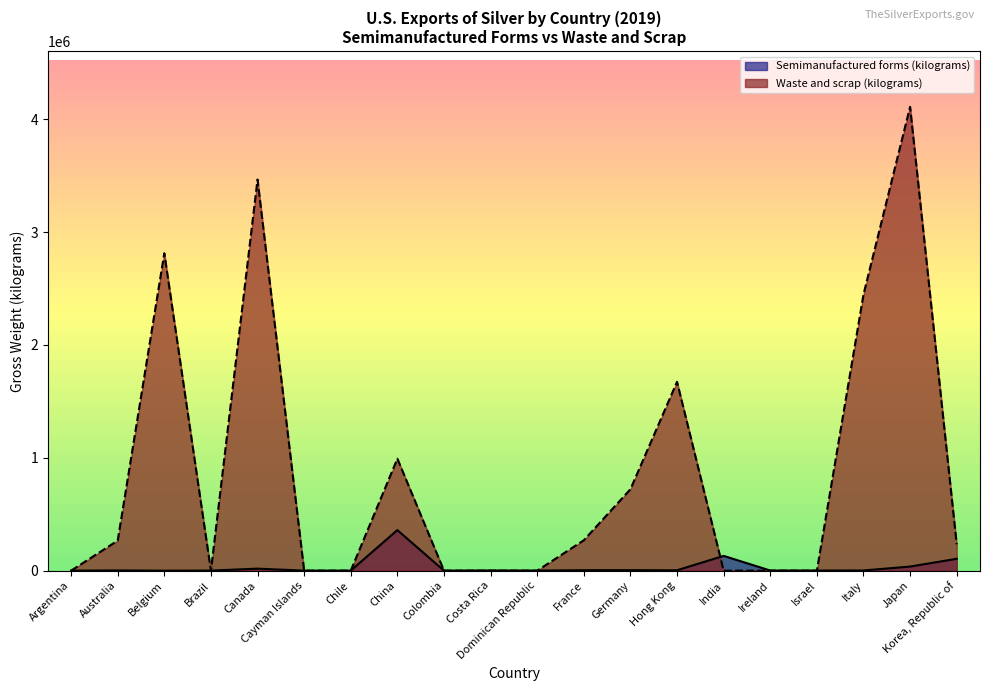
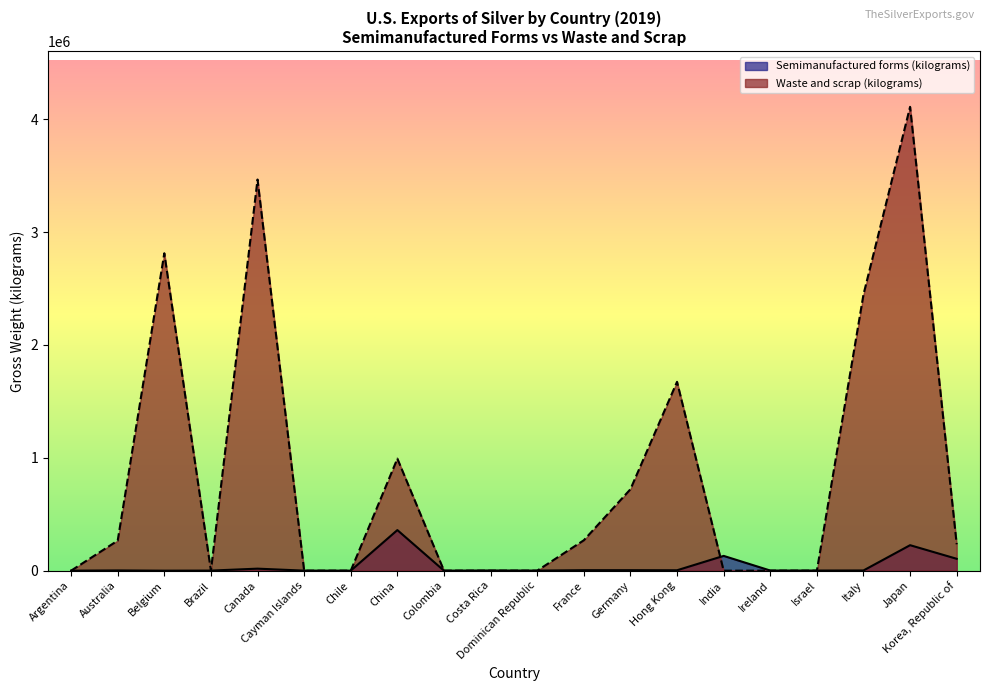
Semimanufactured forms (kilograms), Japan: 40000 -> 230000
